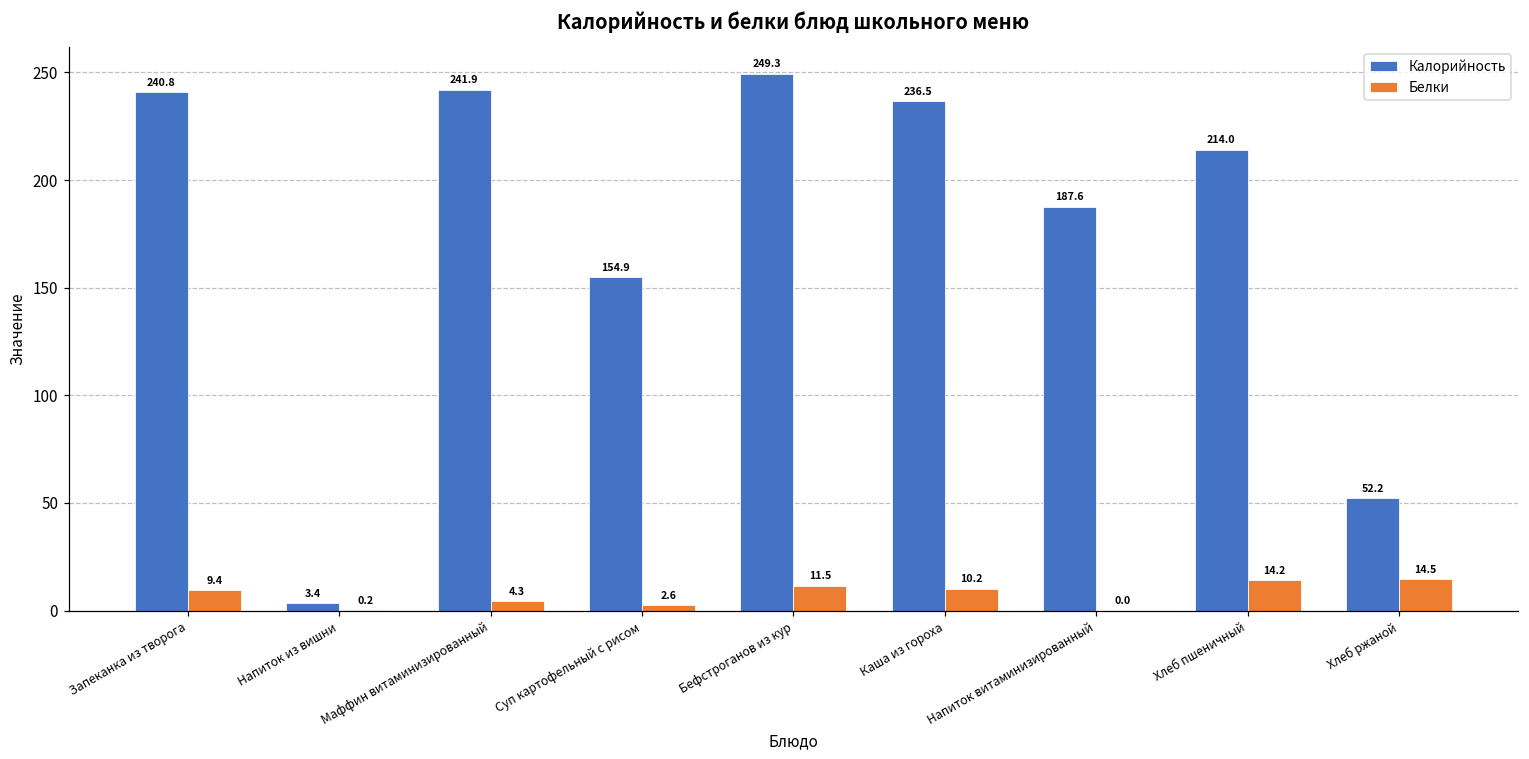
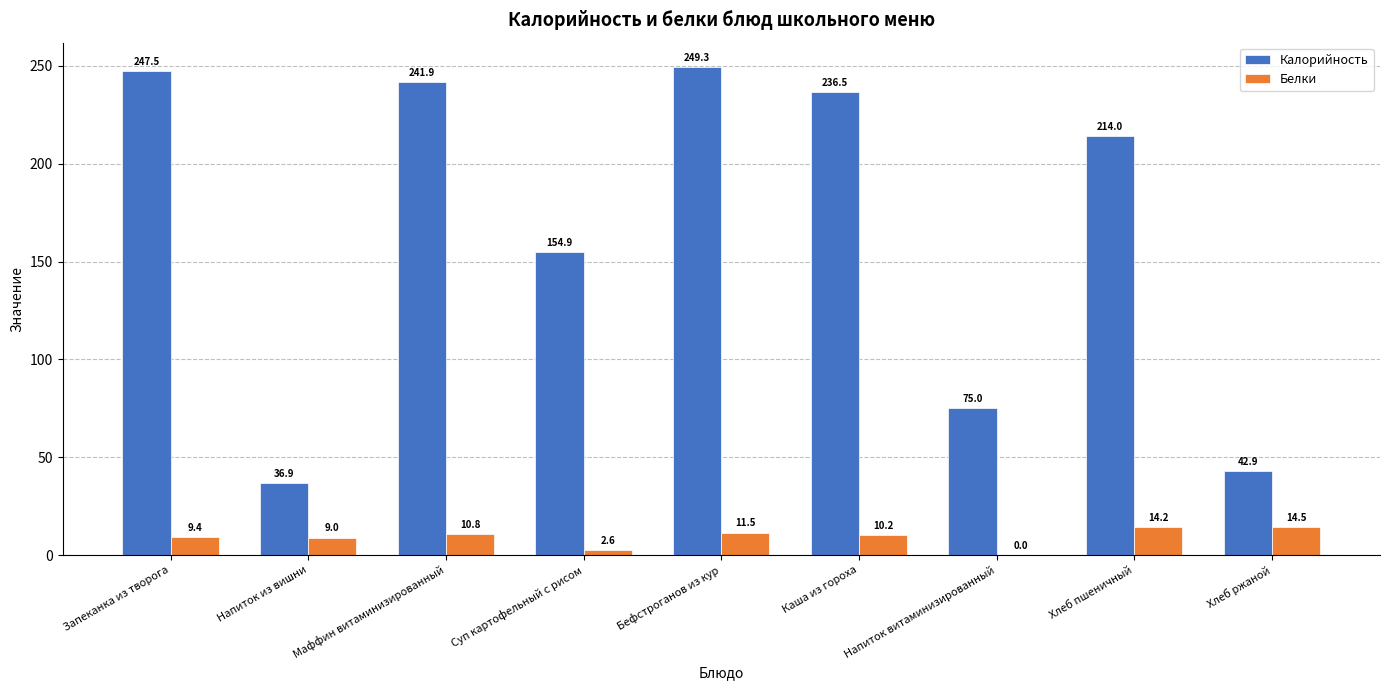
Калорийность, Запеканка из творога: 240.8 -> 247.5
Калорийность, Напиток из вишни: 3.4 -> 36.9
Белки, Напиток из вишни: 0.2 -> 9.0
Белки, Маффин витаминизированный: 4.3 -> 10.8
Калорийность, Напиток витаминизированный: 187.6 -> 75.0
Калорийность, Хлеб ржаной: 52.2 -> 42.9
